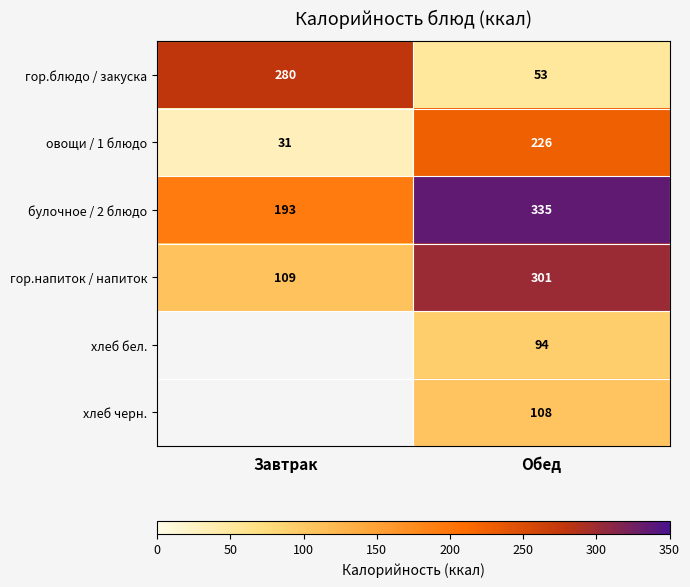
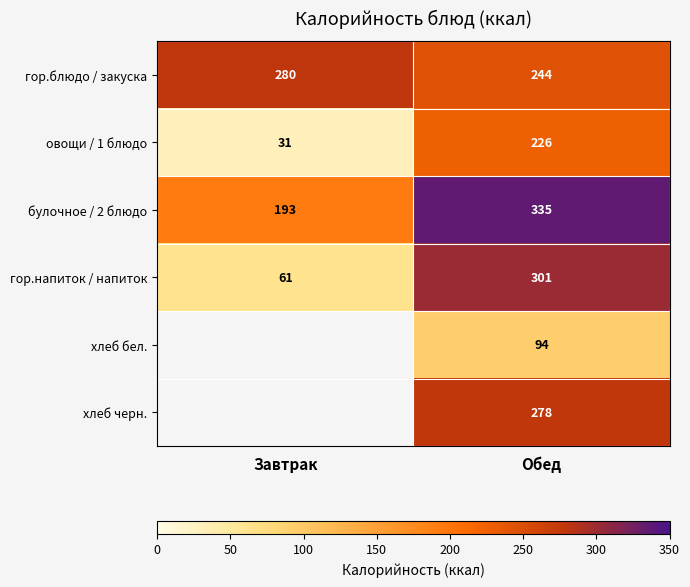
гор.блюдо / закуска, Обед: 53 -> 244
гор.напиток / напиток, Завтрак: 109 -> 61
хлеб черн., Обед: 108 -> 278
